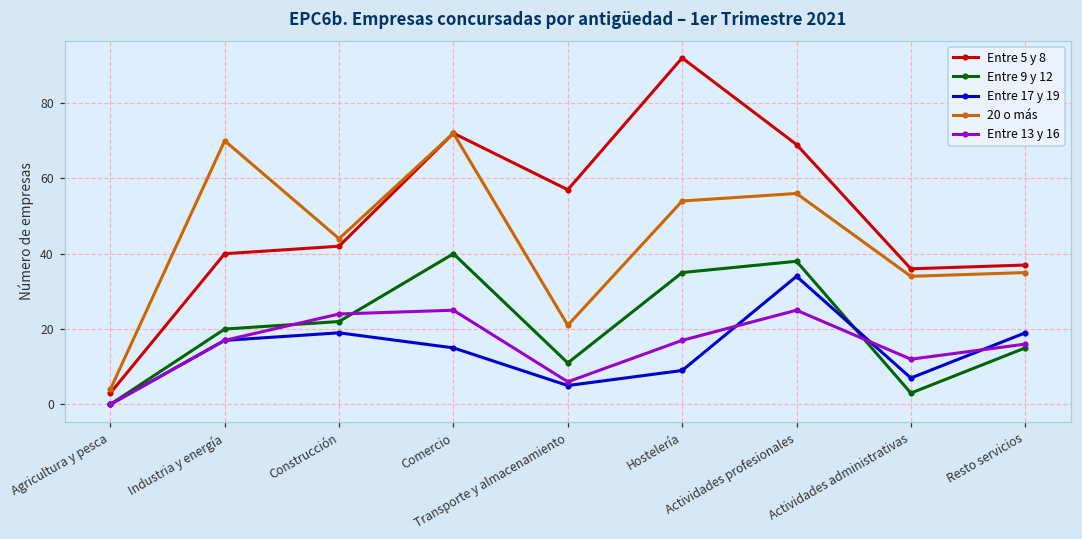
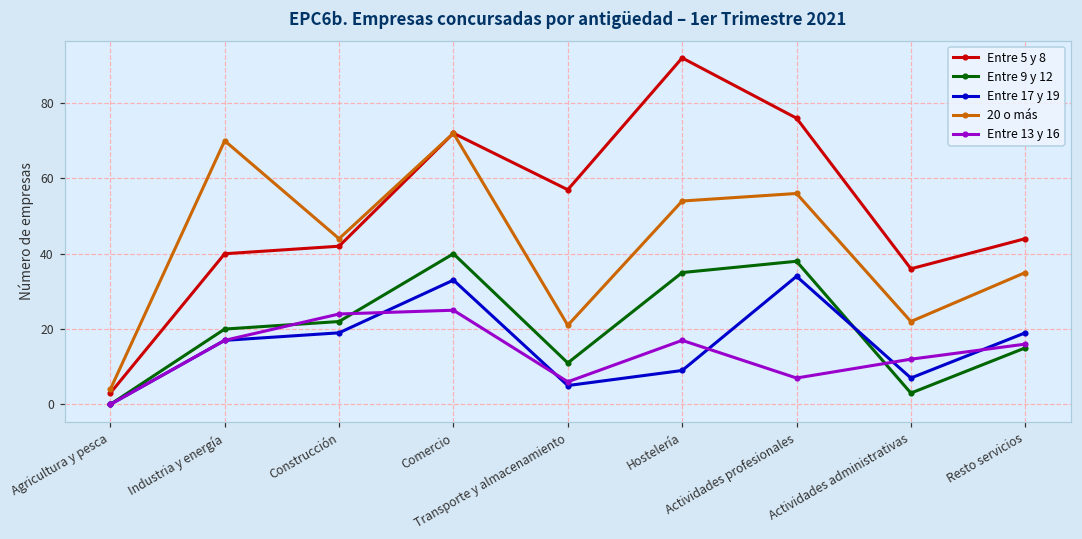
Entre 17 y 19, Comercio: 15 -> 33
Entre 5 y 8, Actividades profesionales: 69 -> 76
Entre 13 y 16, Actividades profesionales: 25 -> 7
20 o más, Actividades administrativas: 34 -> 22
Entre 5 y 8, Resto servicios: 37 -> 44
